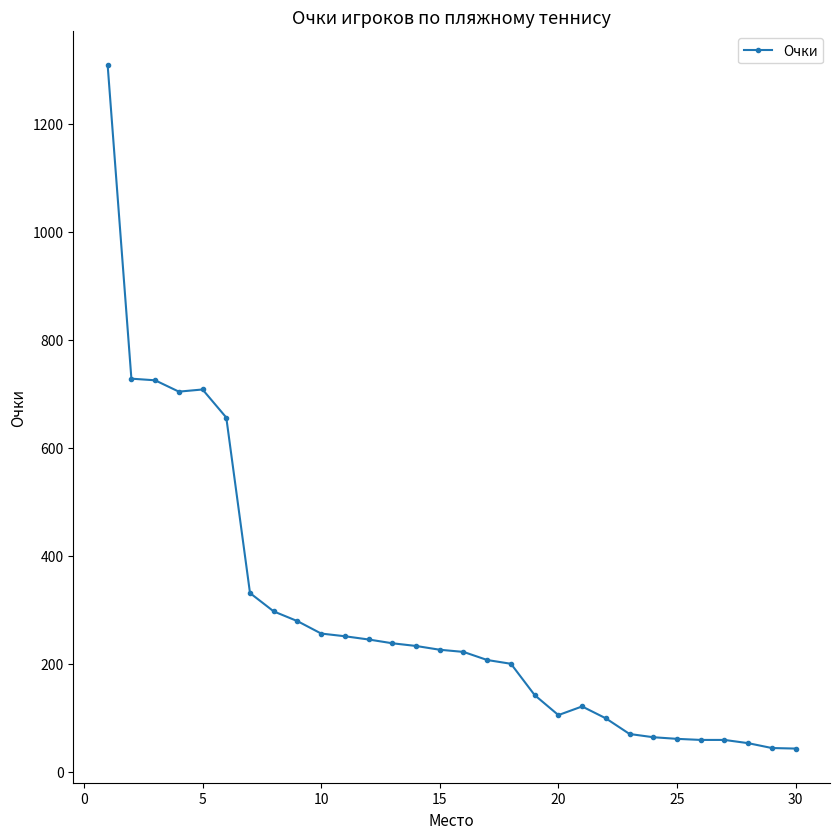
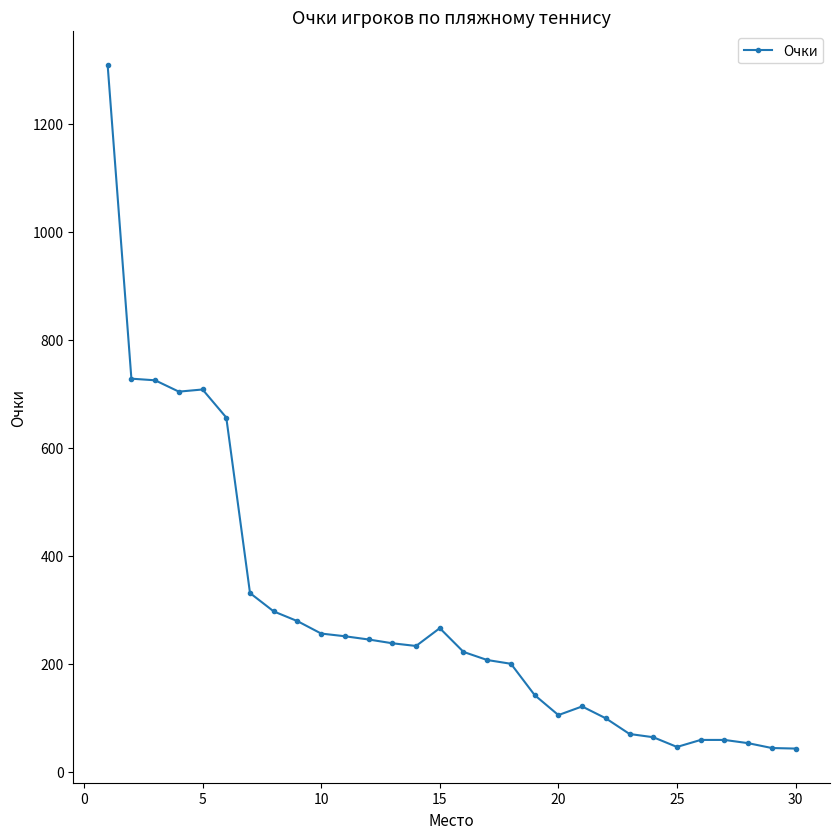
15: 230 -> 270
25: 60 -> 50
